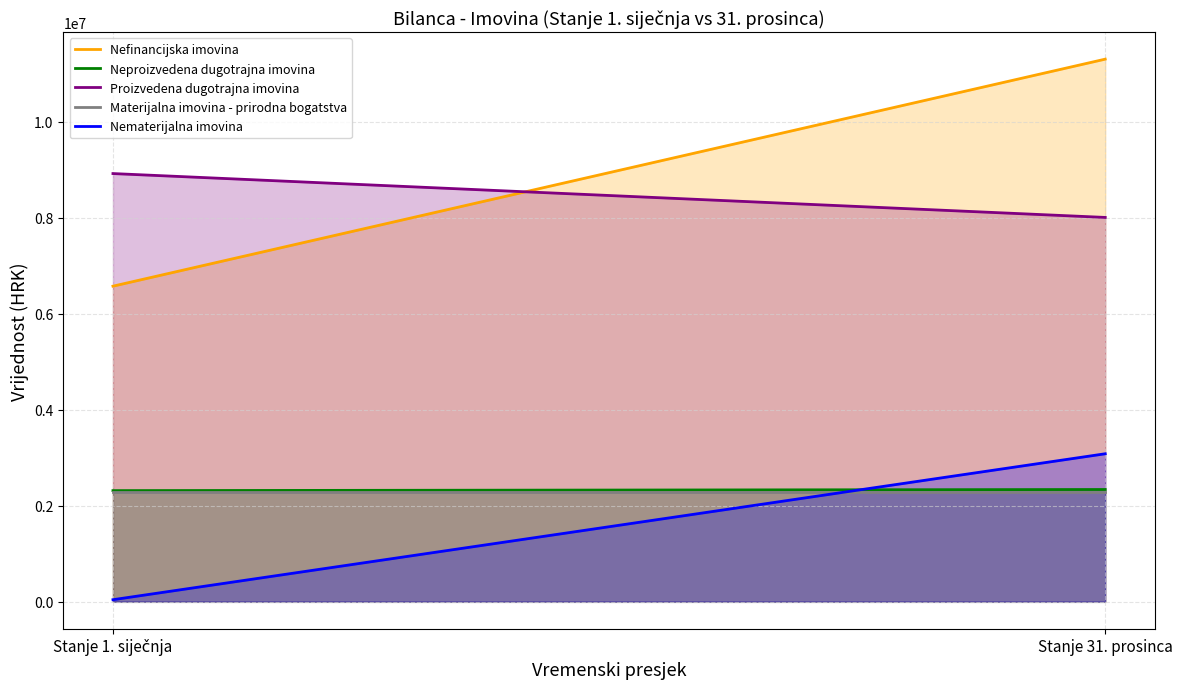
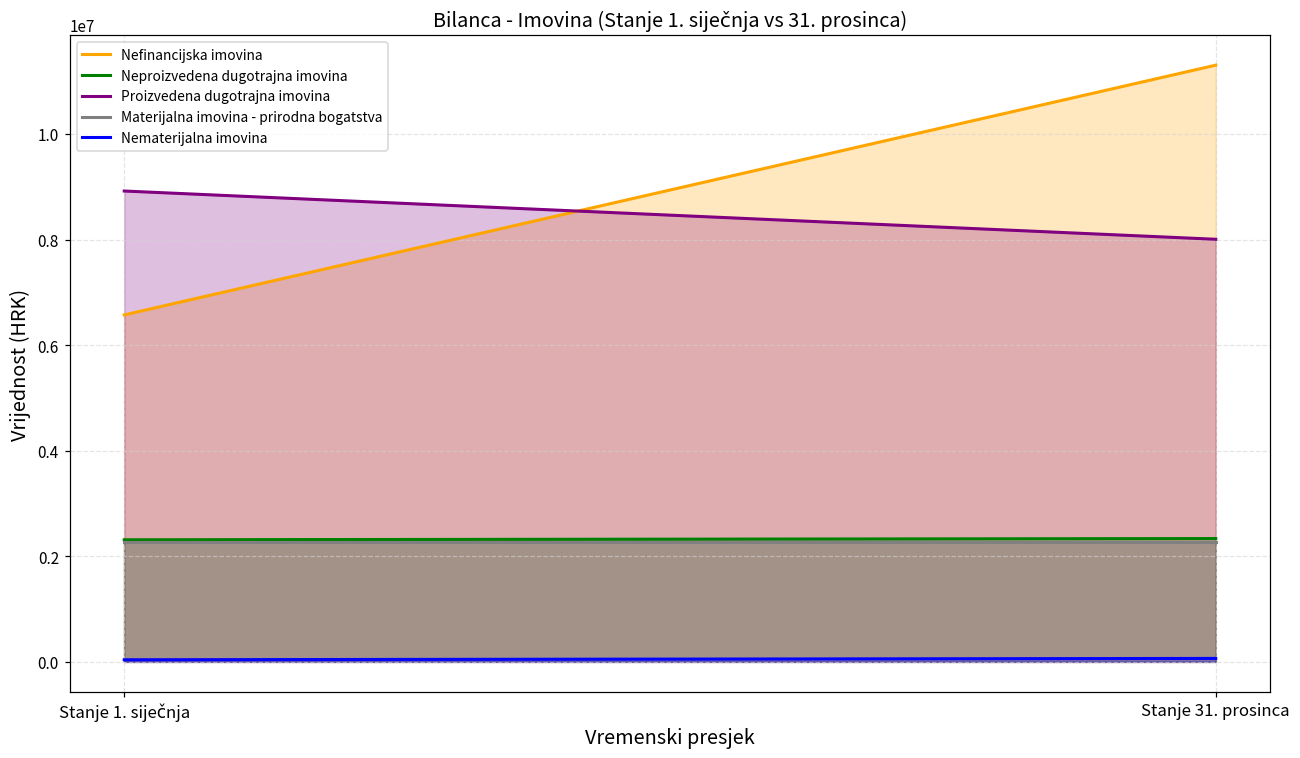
Nematerijalna imovina, Stanje 31. prosinca: 3100000 -> 100000
